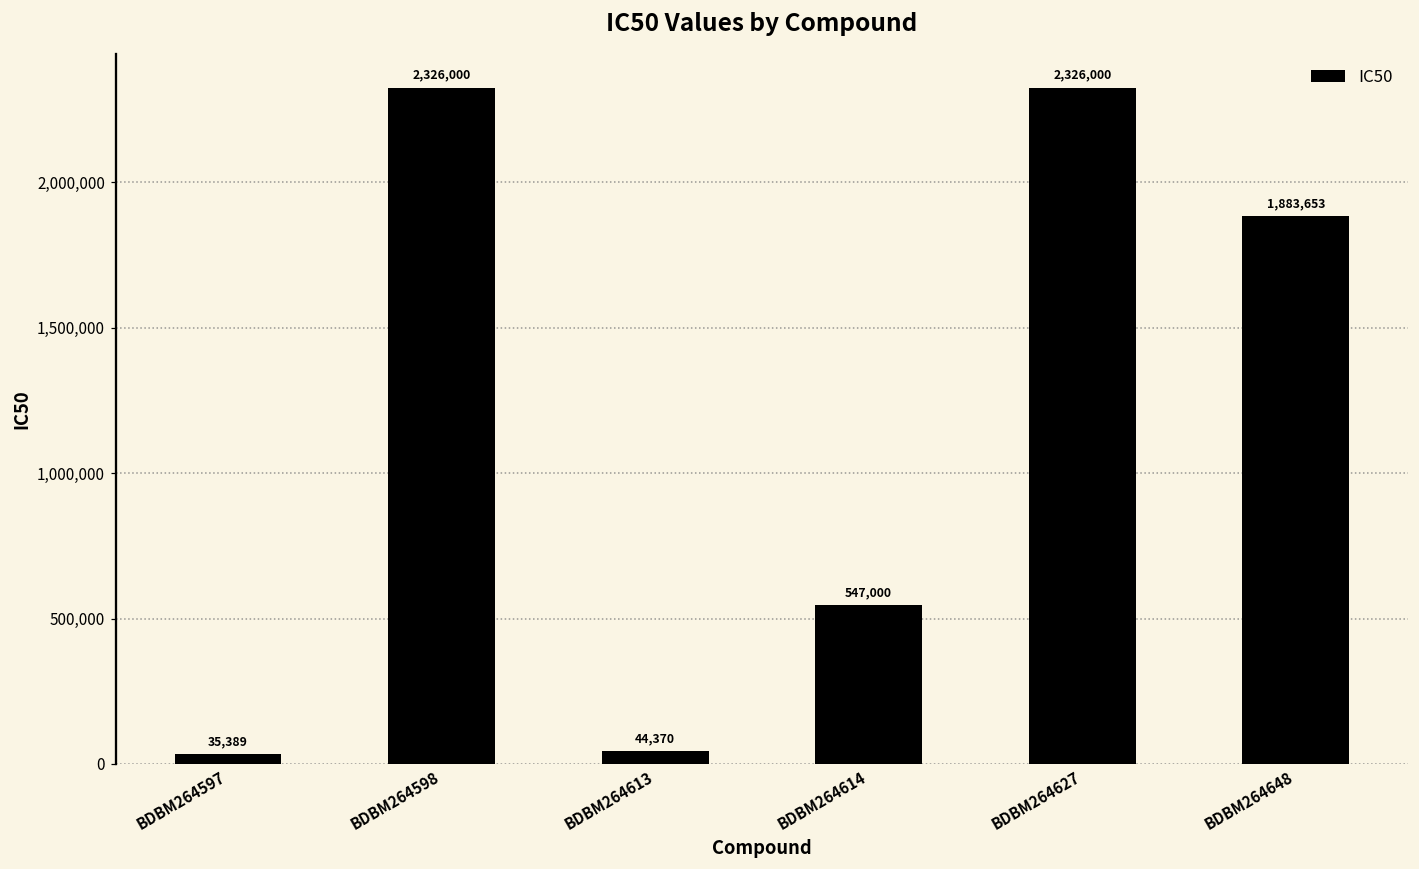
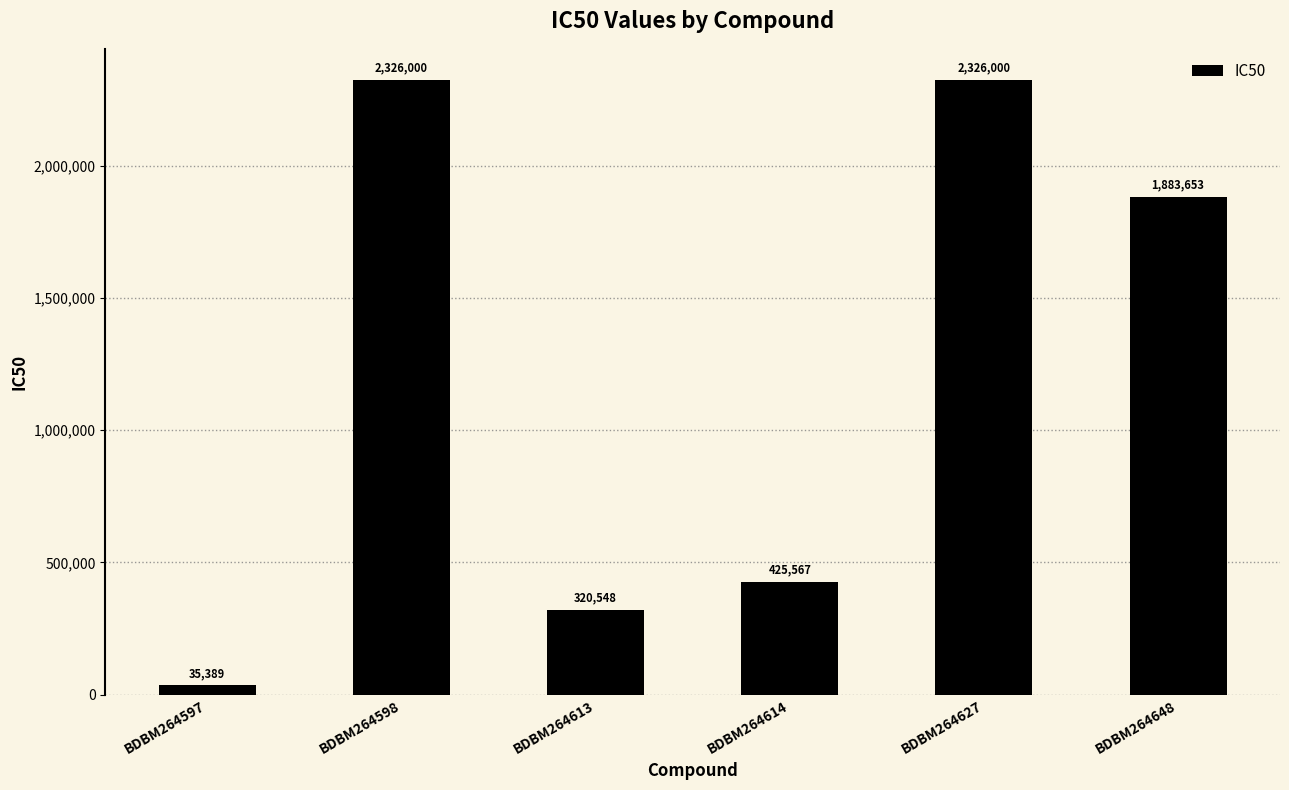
BDBM264613: 44,370 -> 320,548
BDBM264614: 547,000 -> 425,567
